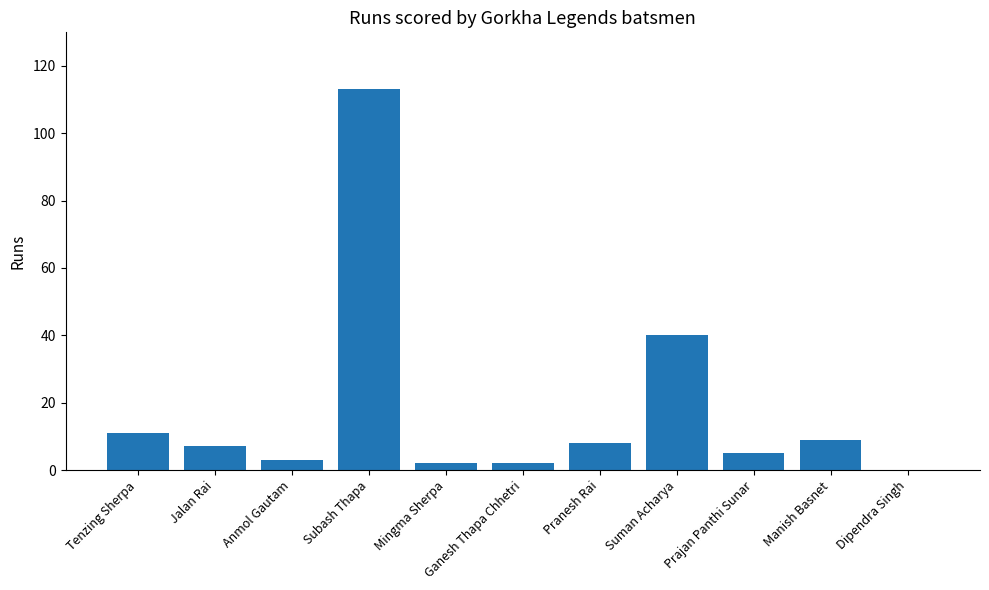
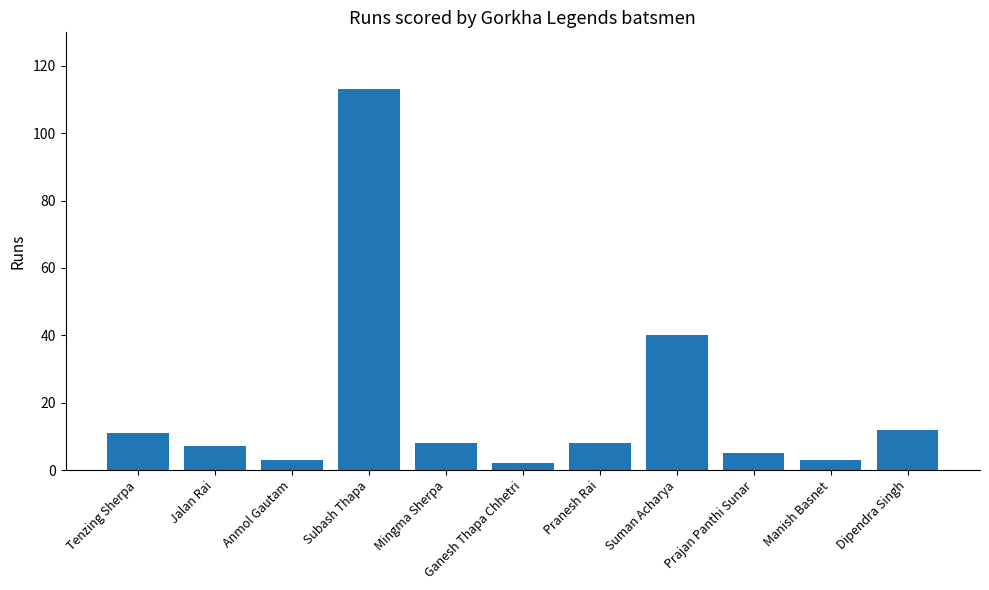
Mingma Sherpa: 2 -> 8
Manish Basnet: 9 -> 3
Dipendra Singh: 0 -> 12
